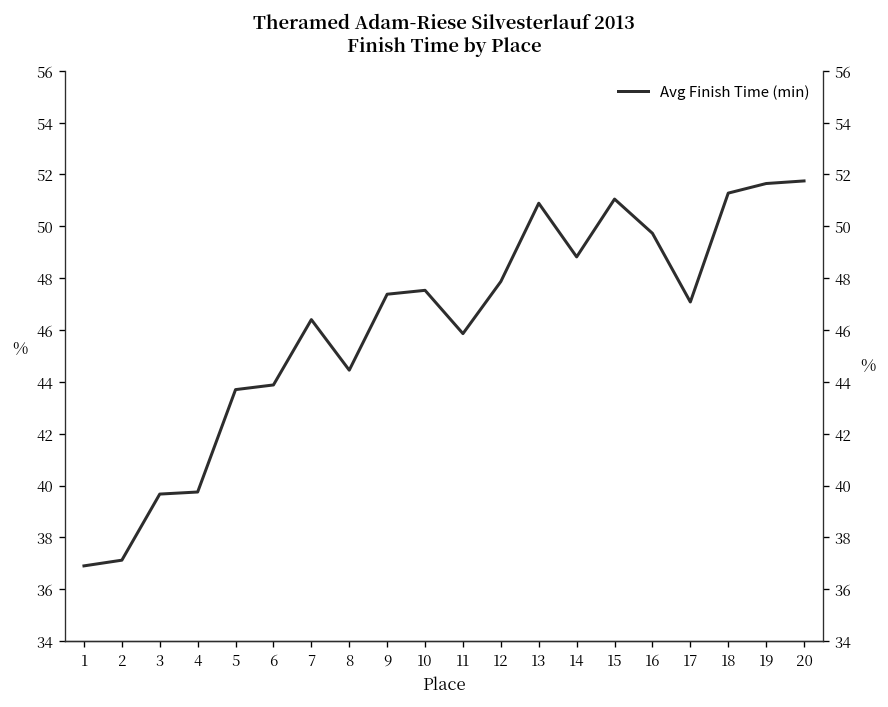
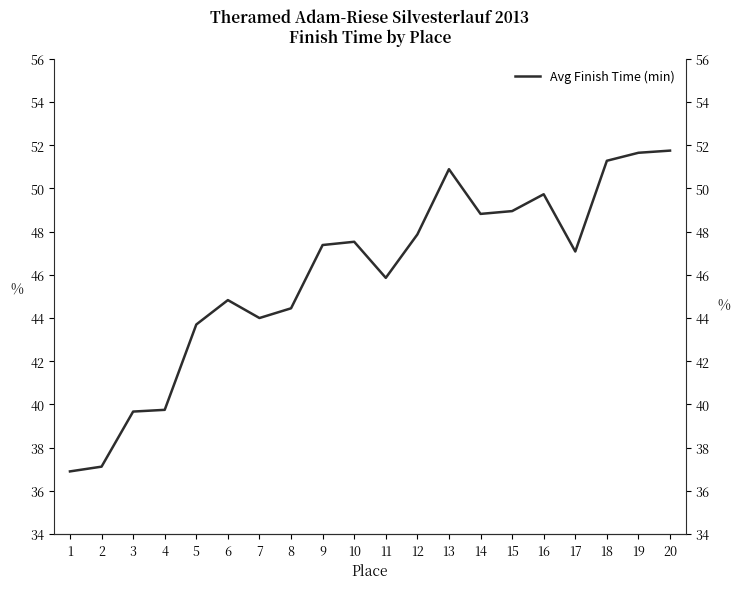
6: 43.9 -> 44.8
7: 46.4 -> 44.0
15: 51.1 -> 49.0
